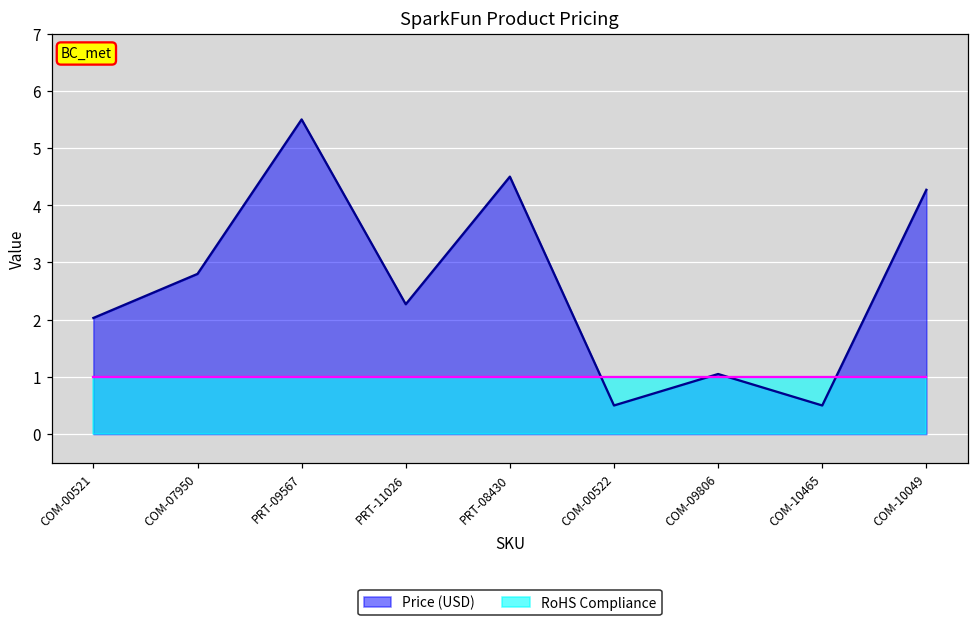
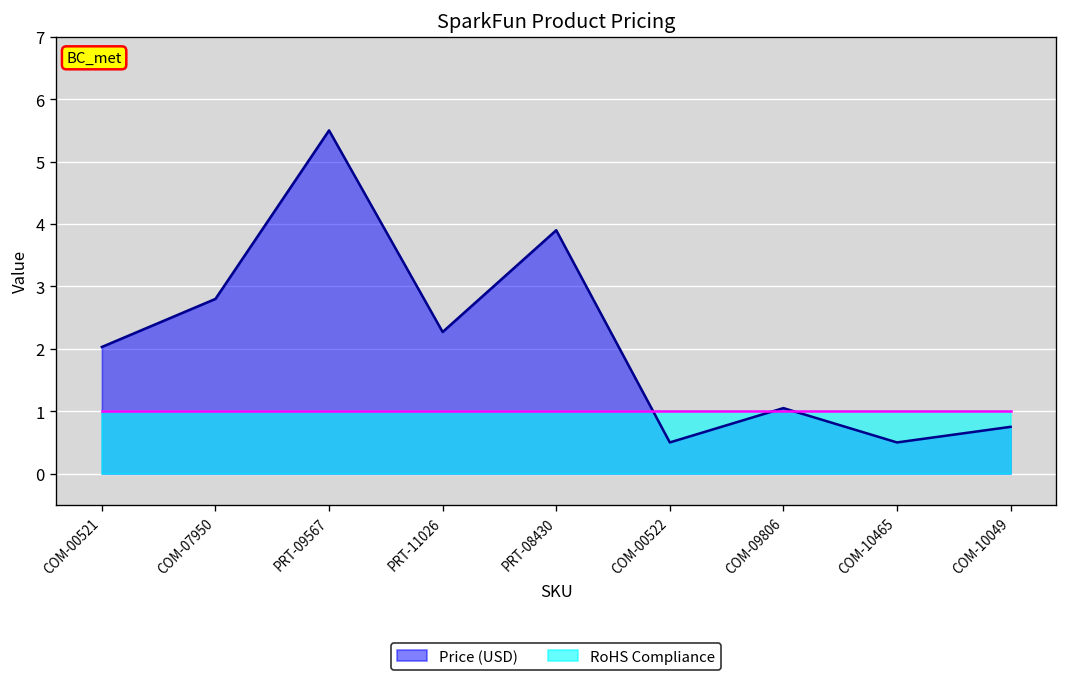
Price (USD), PRT-08430: 4.5 -> 3.9
Price (USD), COM-10049: 4.3 -> 0.8
